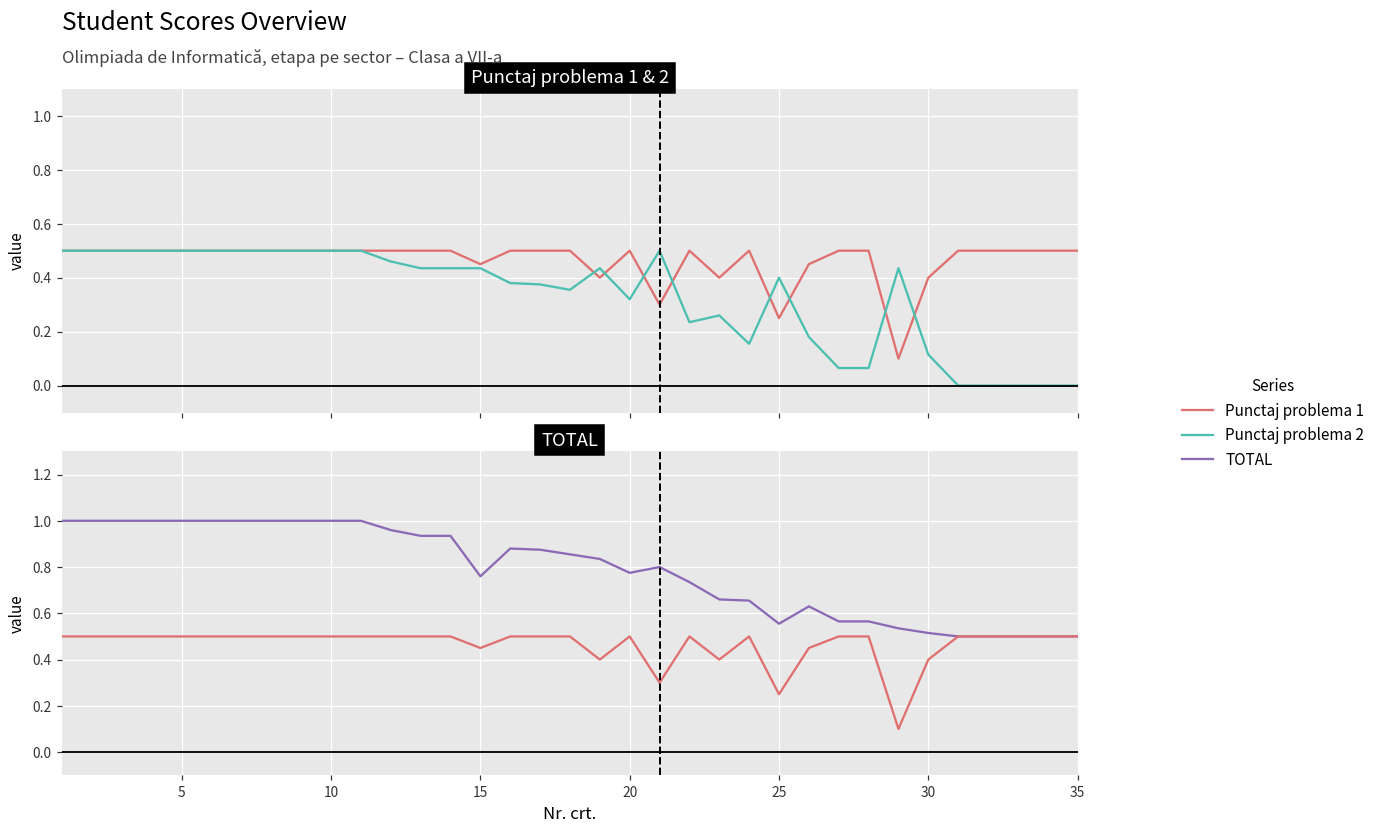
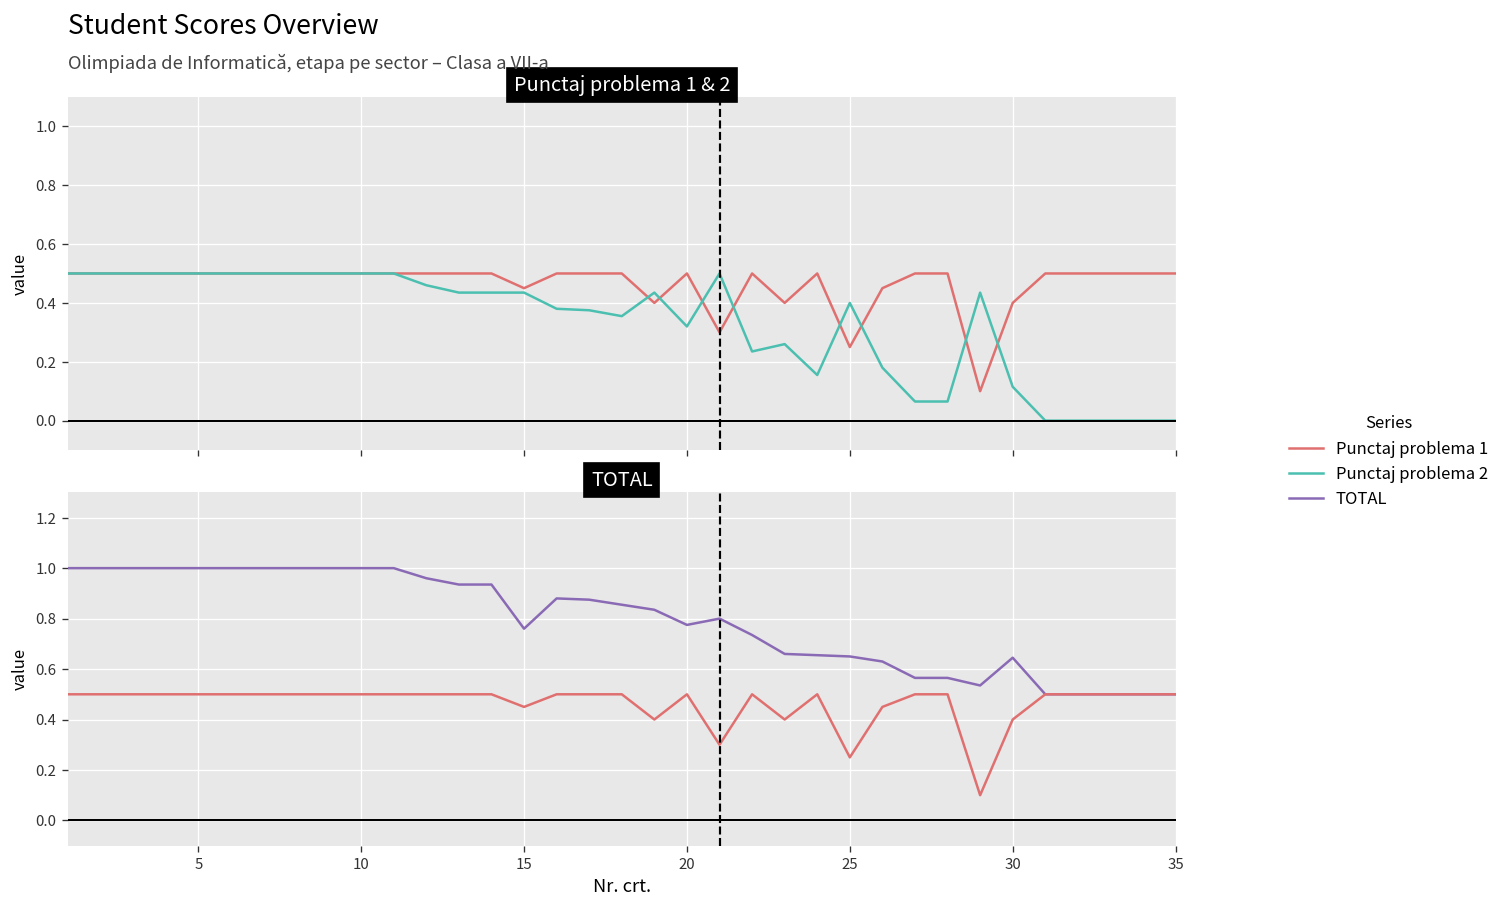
TOTAL, TOTAL, 25: 0.56 -> 0.65
TOTAL, TOTAL, 30: 0.52 -> 0.65
